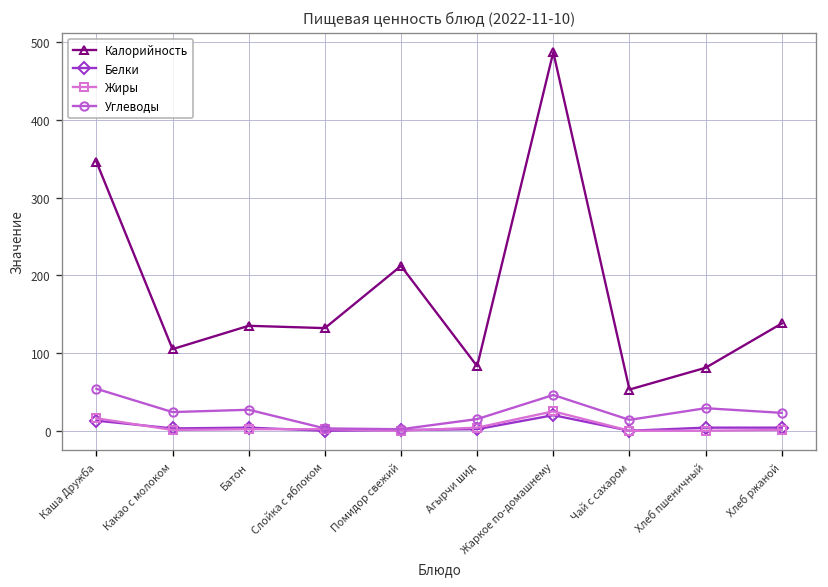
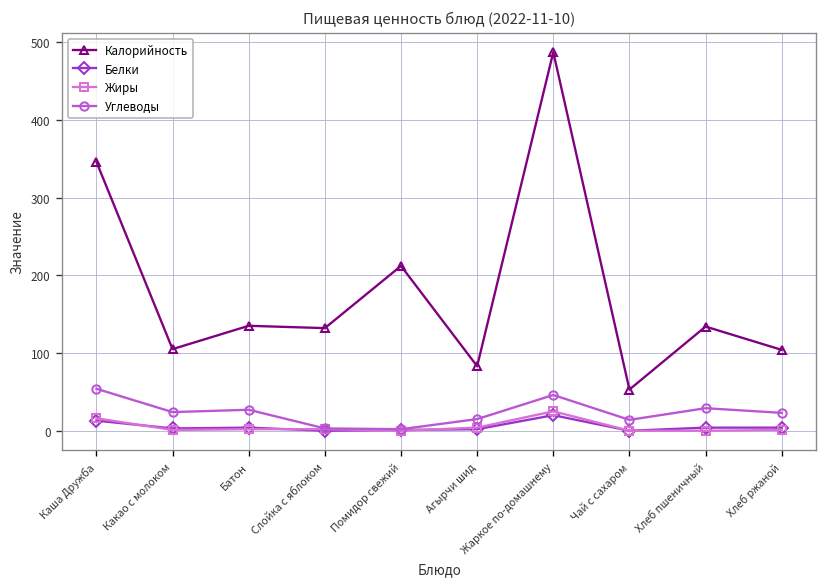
Калорийность, Хлеб пшеничный: 80 -> 130
Калорийность, Хлеб ржаной: 140 -> 100
